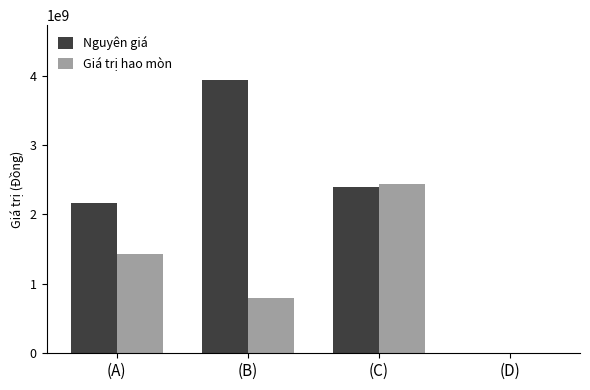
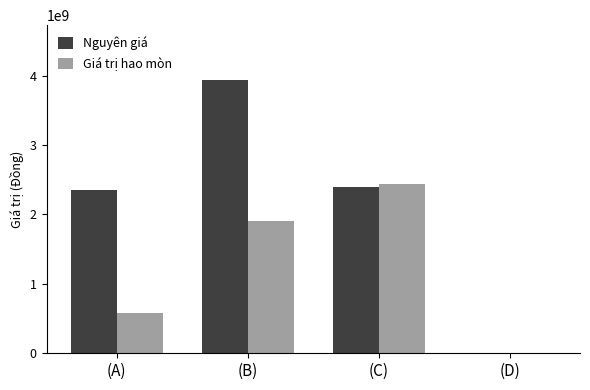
Nguyên giá, (A): 2200000000 -> 2300000000
Giá trị hao mòn, (A): 1400000000 -> 600000000
Giá trị hao mòn, (B): 800000000 -> 1900000000
